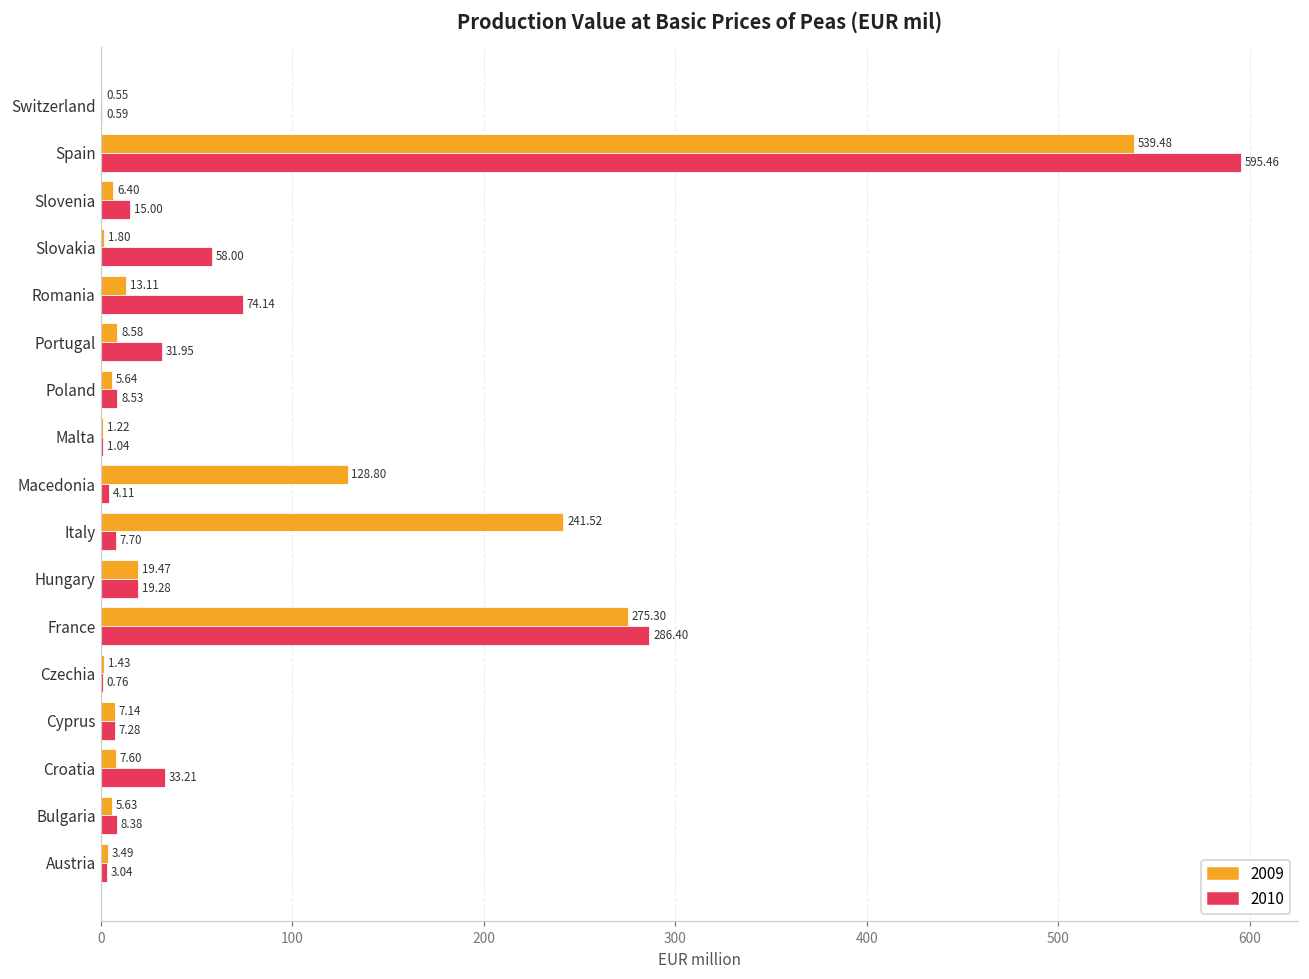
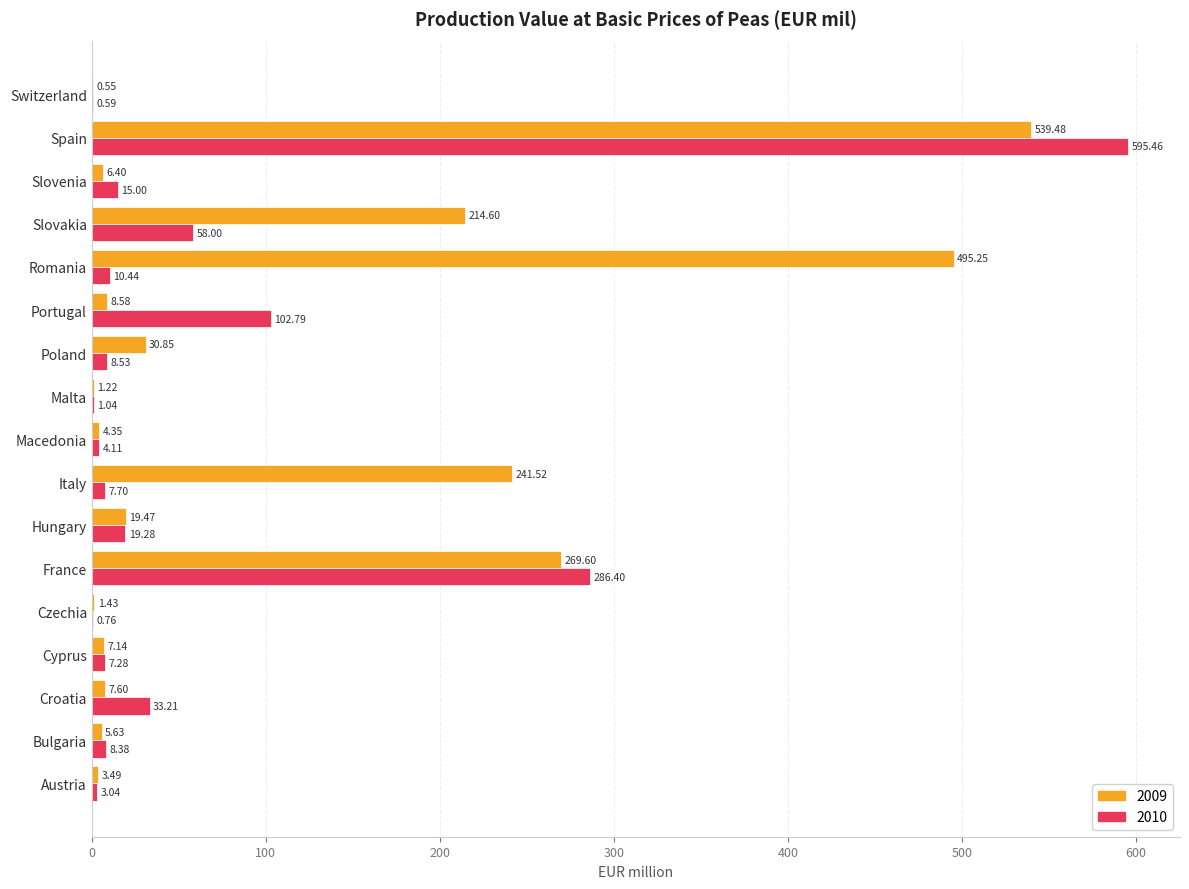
2009, Slovakia: 1.80 -> 214.60
2009, Romania: 13.11 -> 495.25
2010, Romania: 74.14 -> 10.44
2010, Portugal: 31.95 -> 102.79
2009, Poland: 5.64 -> 30.85
2009, Macedonia: 128.80 -> 4.35
2009, France: 275.30 -> 269.60
